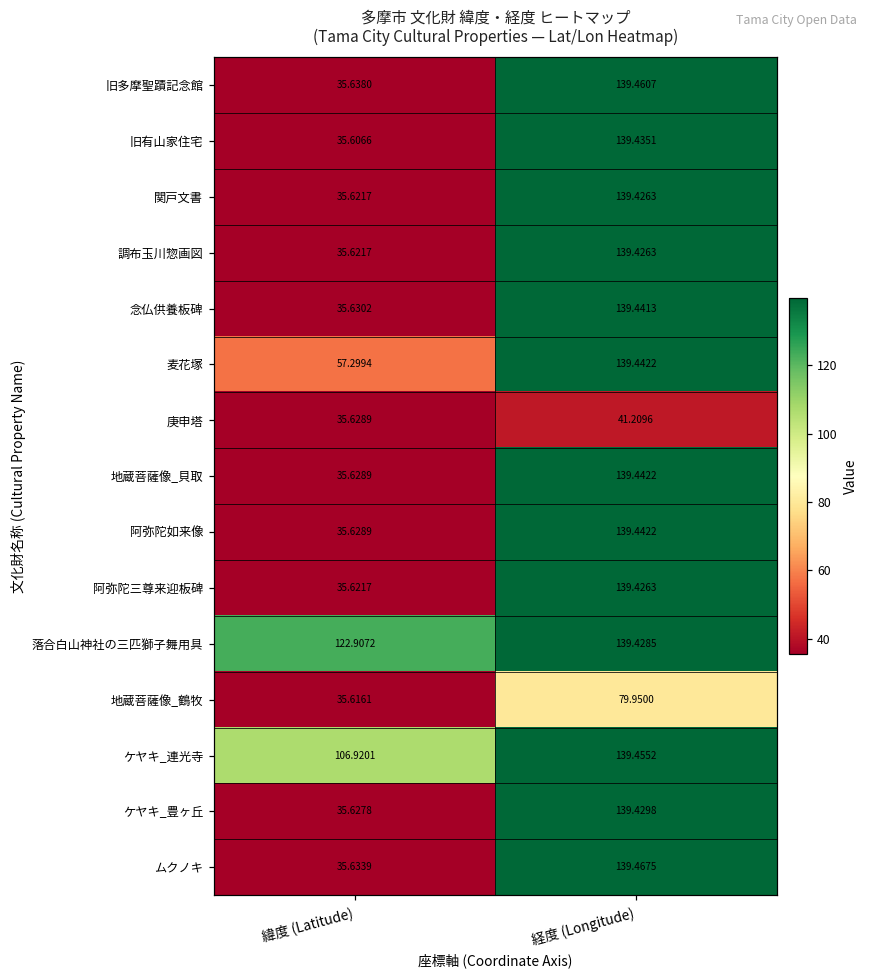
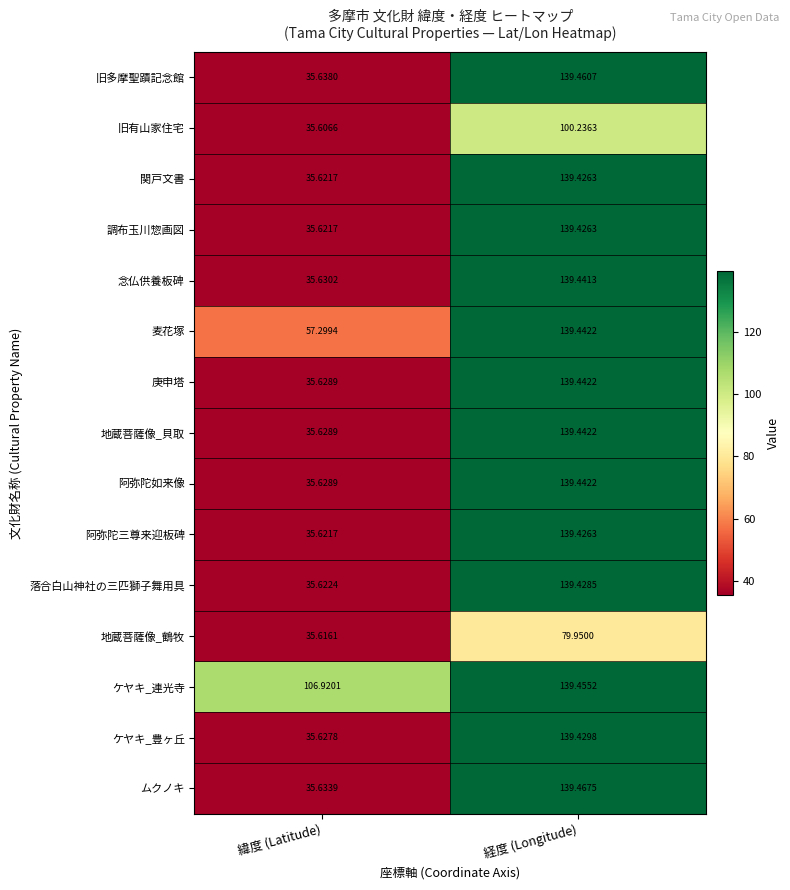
旧有山家住宅, 経度 (Longitude): 139.4351 -> 100.2363
庚申塔, 経度 (Longitude): 41.2096 -> 139.4422
落合白山神社の三匹獅子舞用具, 緯度 (Latitude): 122.9072 -> 35.6224
